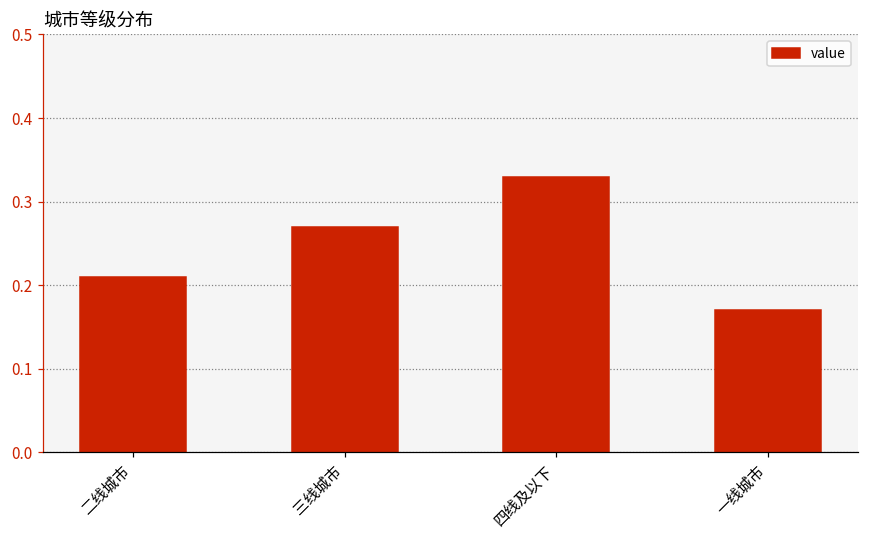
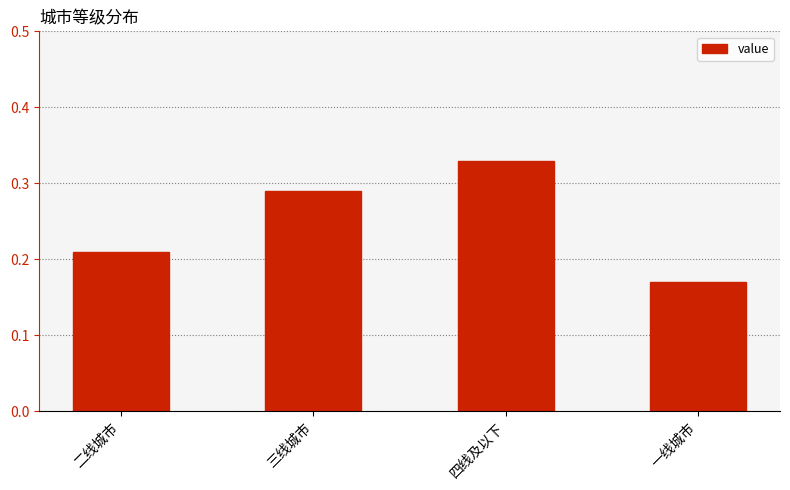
三线城市: 0.27 -> 0.29
